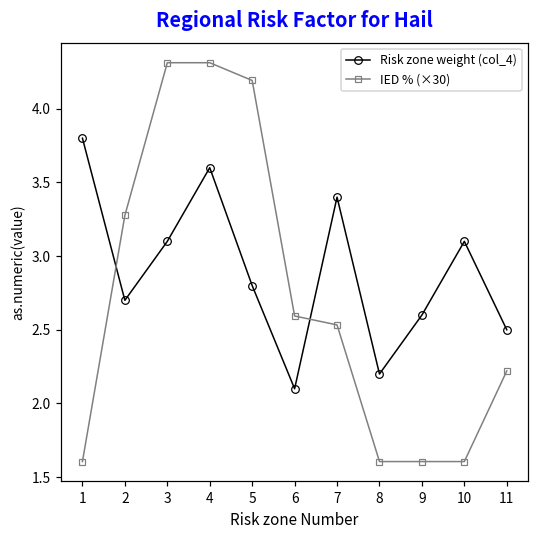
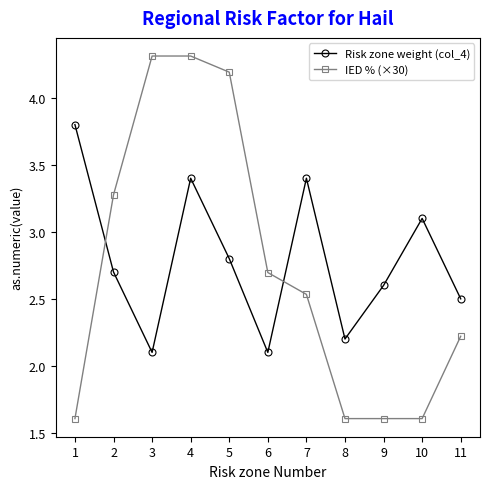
Risk zone weight (col_4), 3: 3.1 -> 2.1
Risk zone weight (col_4), 4: 3.6 -> 3.4
IED % (×30), 6: 2.59 -> 2.70
